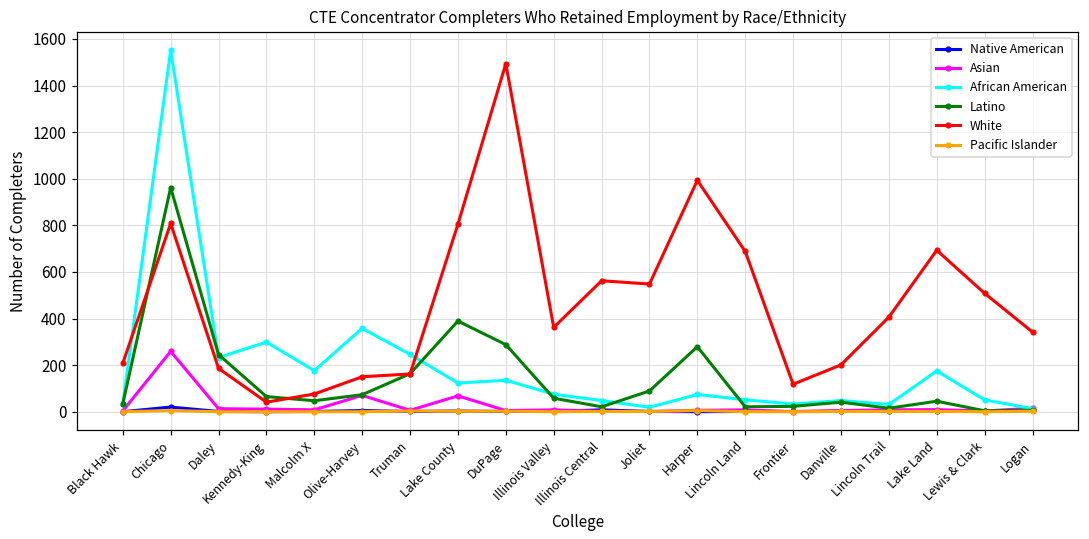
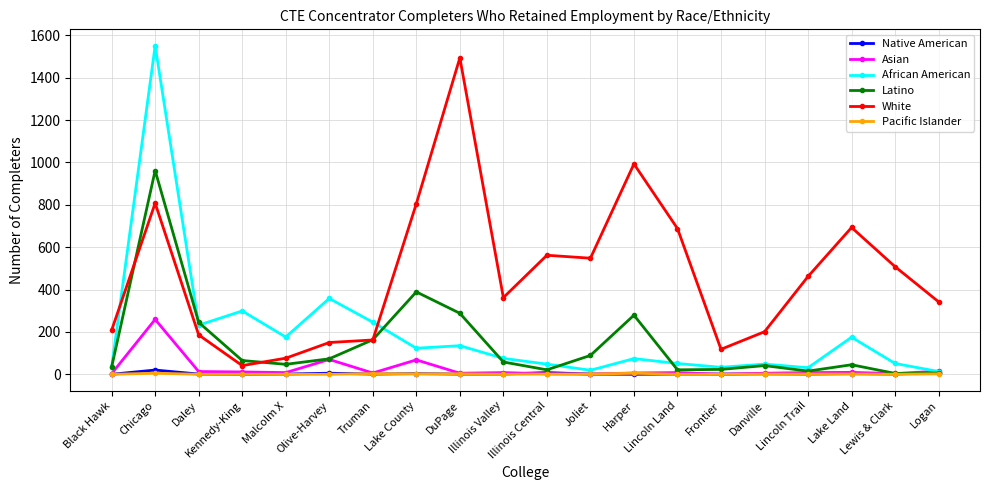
White, Lincoln Trail: 410 -> 460
